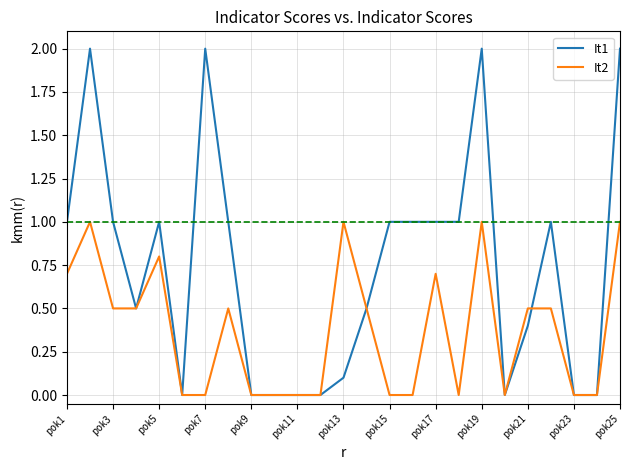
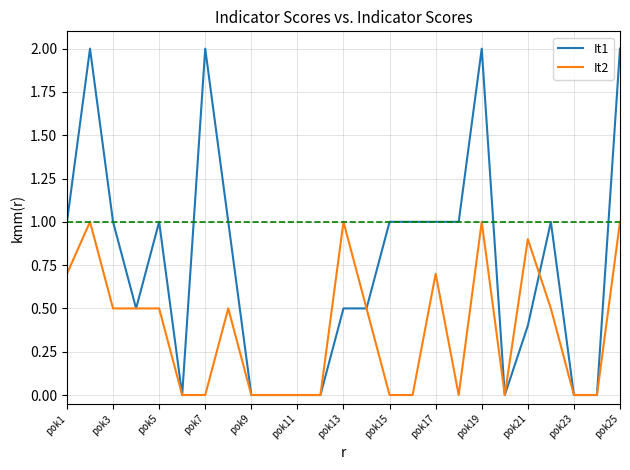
It2, pok5: 0.8 -> 0.5
It1, pok13: 0.1 -> 0.5
It2, pok21: 0.5 -> 0.9
